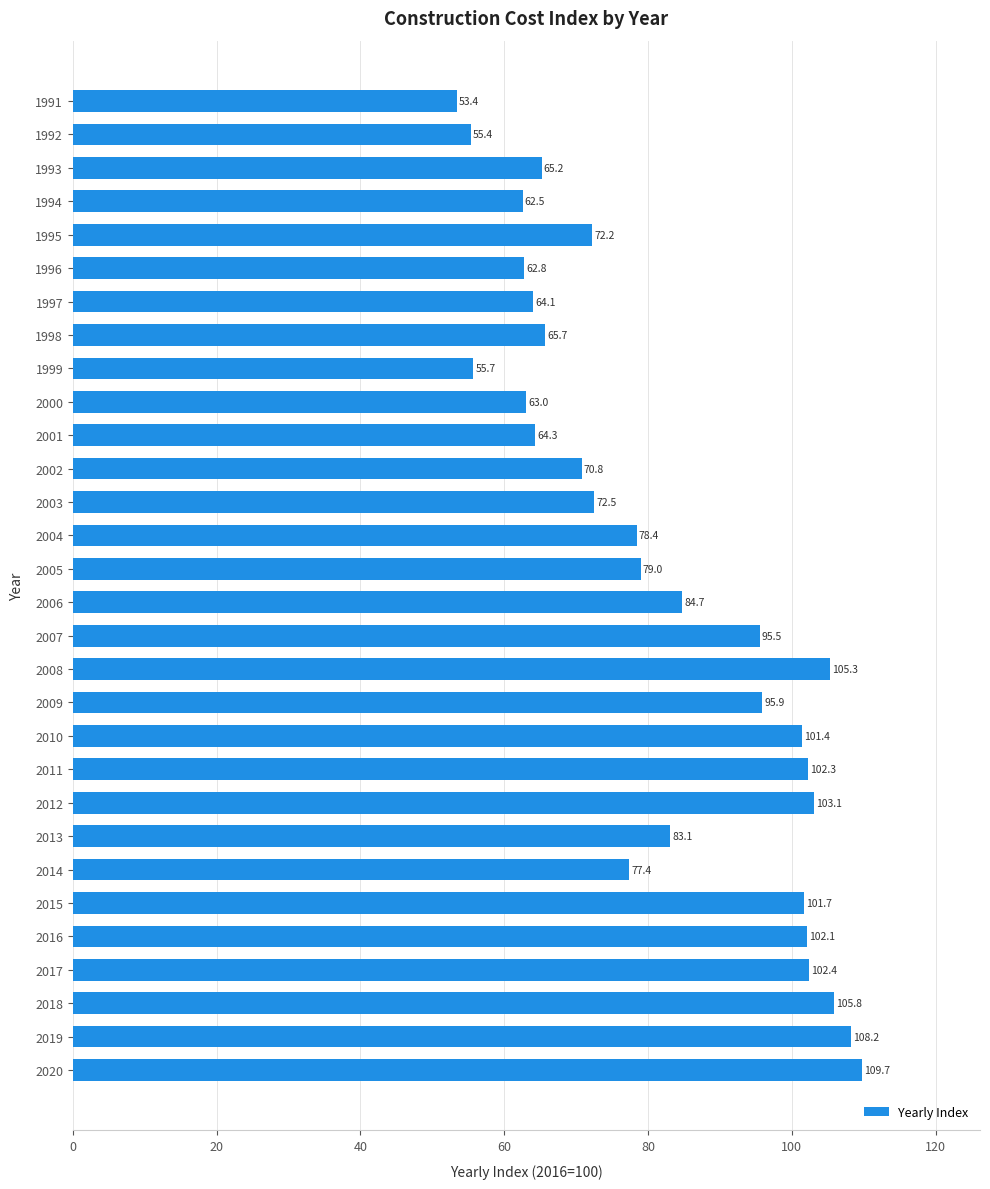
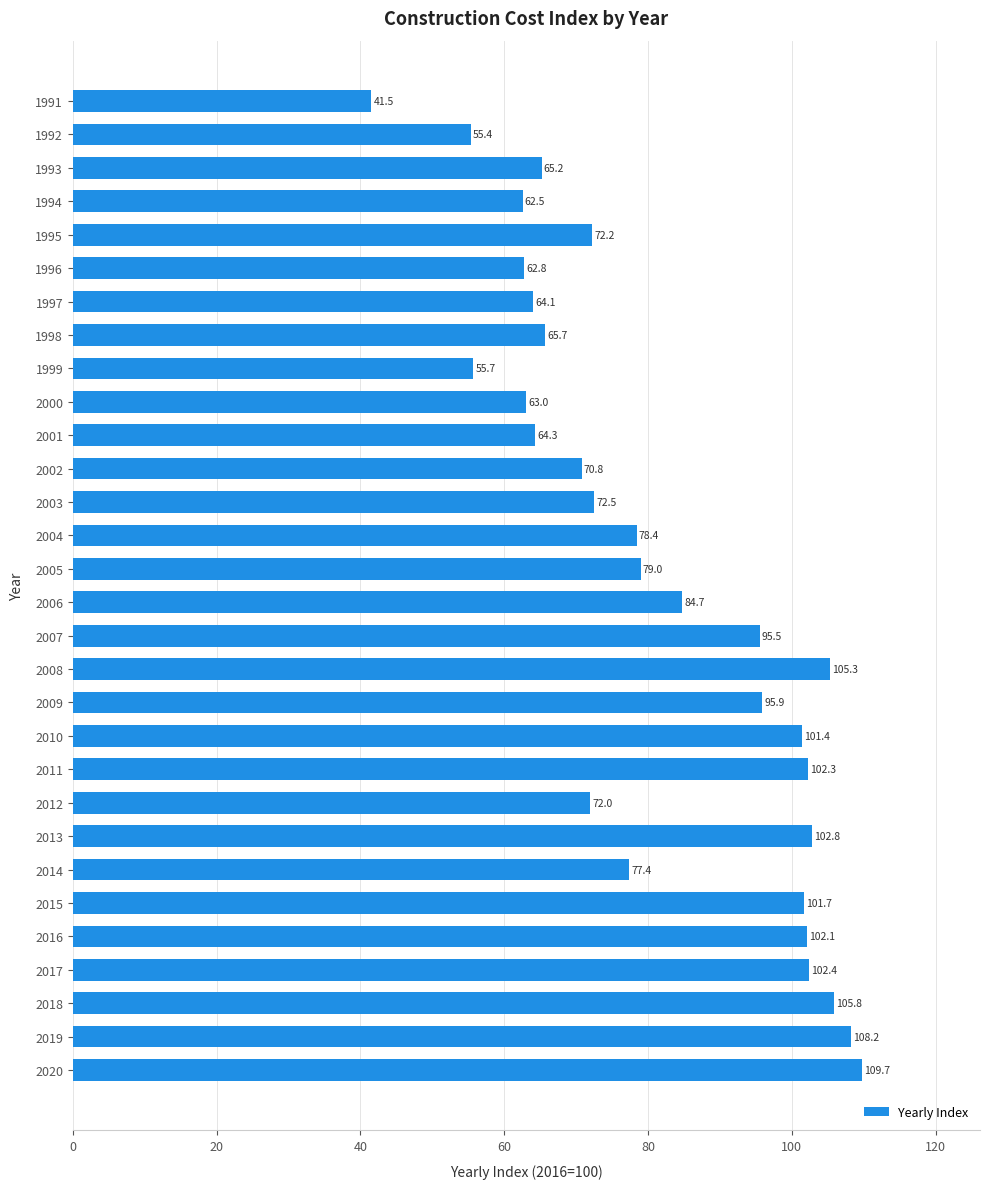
1991: 53.4 -> 41.5
2012: 103.1 -> 72.0
2013: 83.1 -> 102.8
